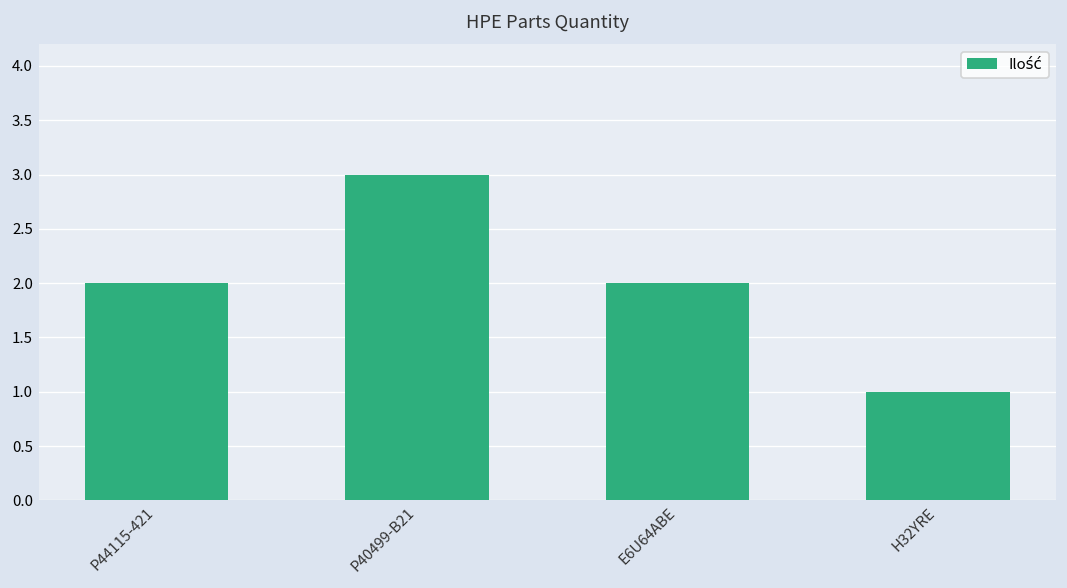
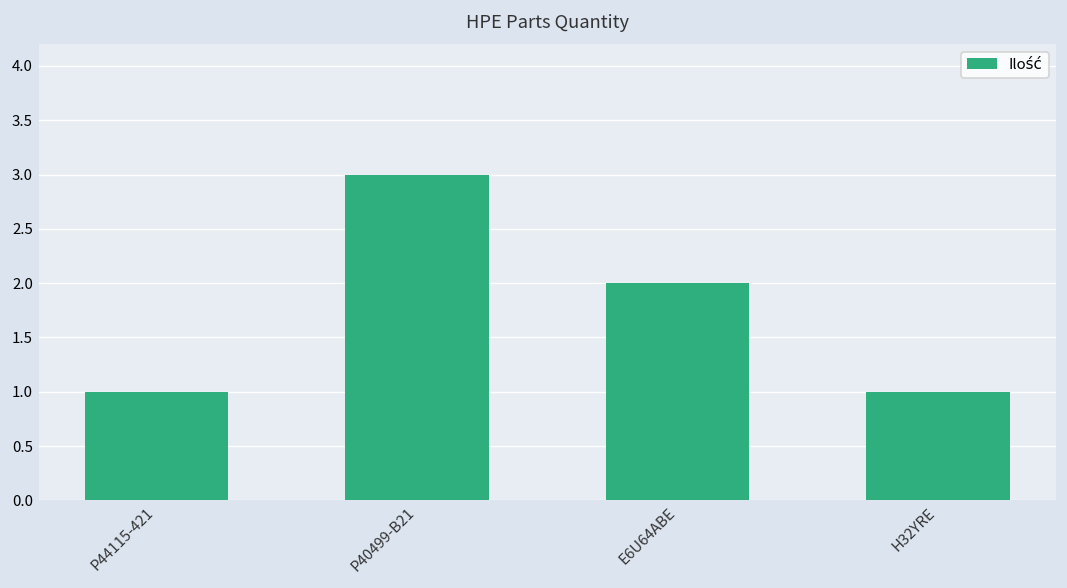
P44115-421: 2 -> 1
